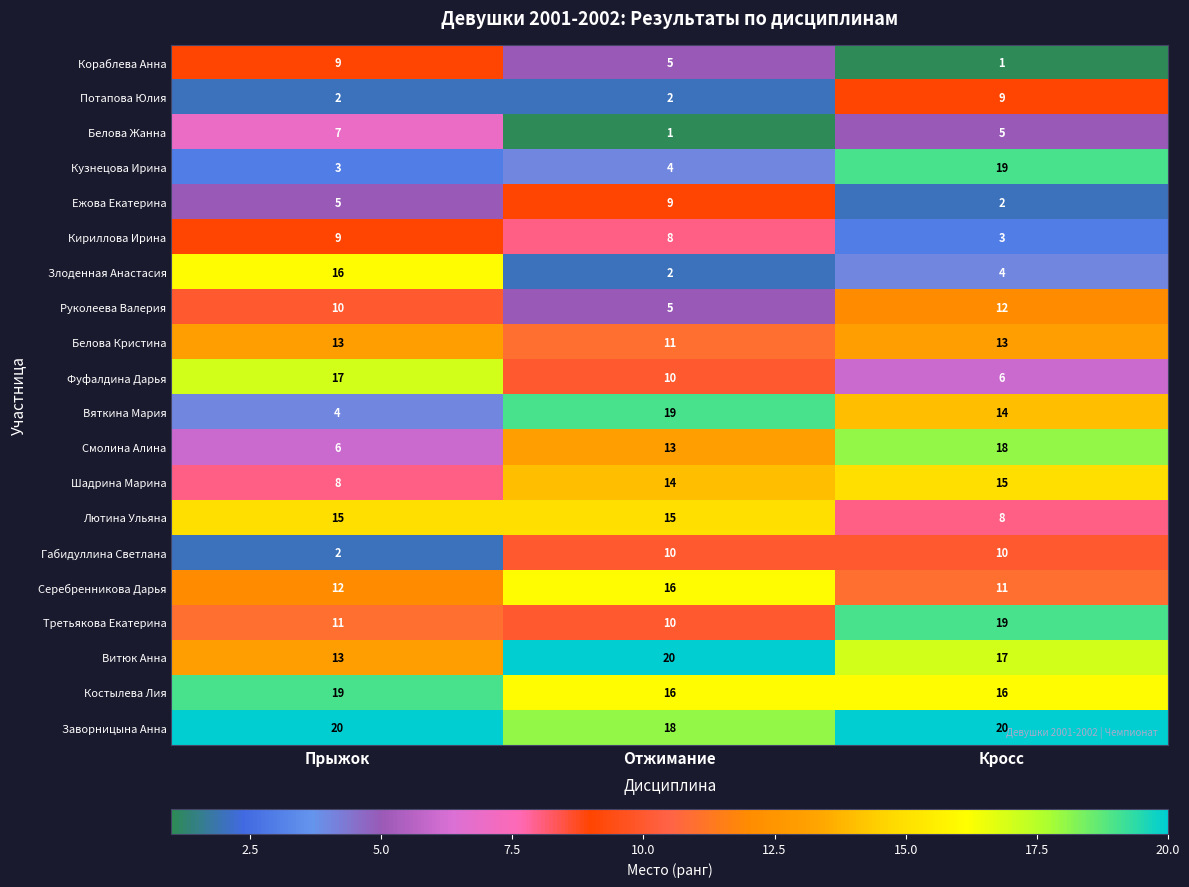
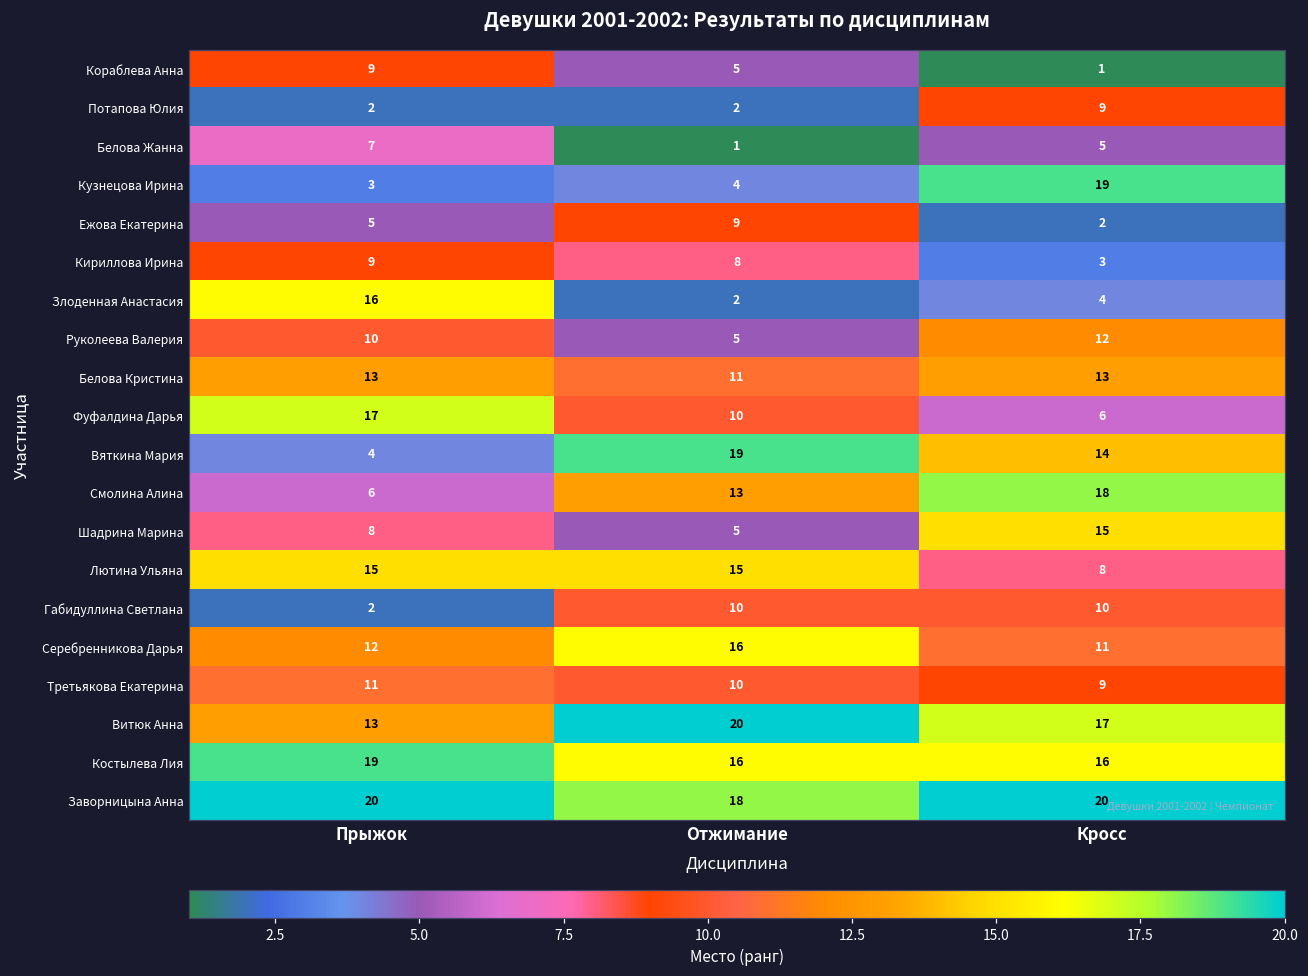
Шадрина Марина, Отжимание: 14 -> 5
Третьякова Екатерина, Кросс: 19 -> 9
